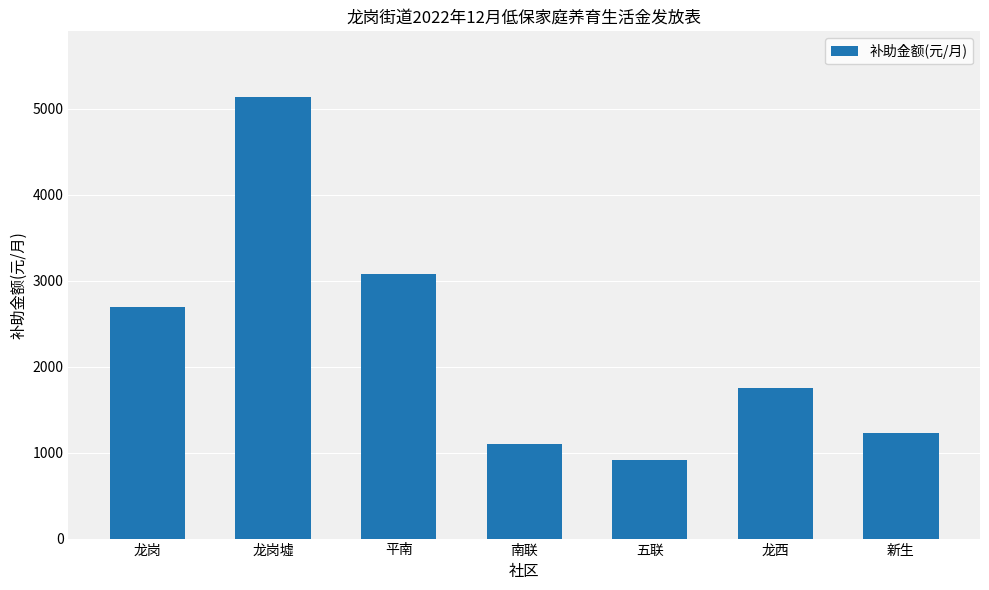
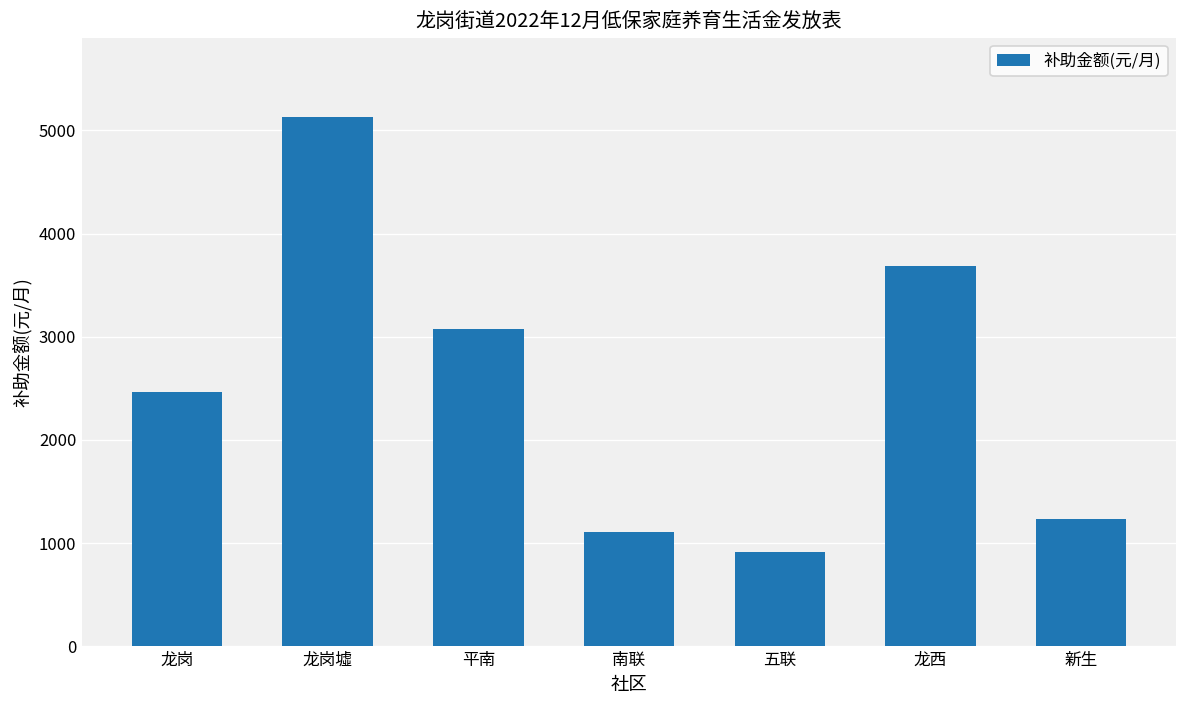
龙岗: 2700 -> 2500
龙西: 1800 -> 3700
